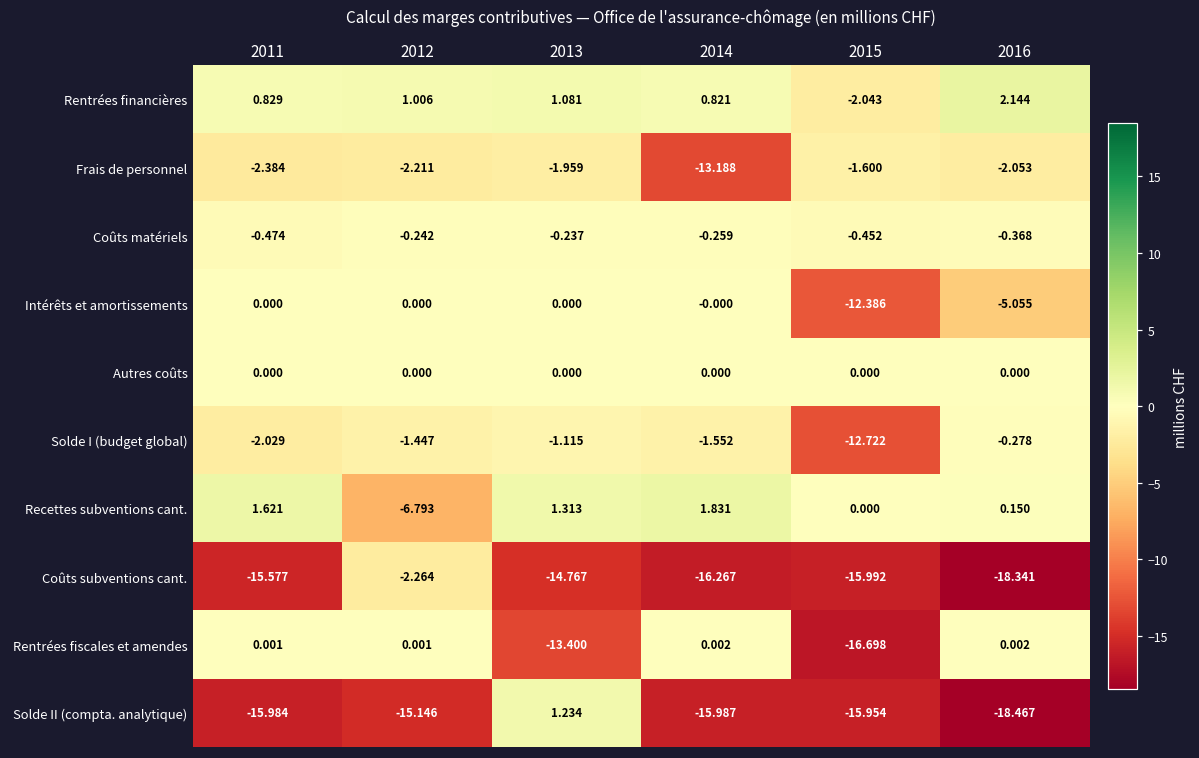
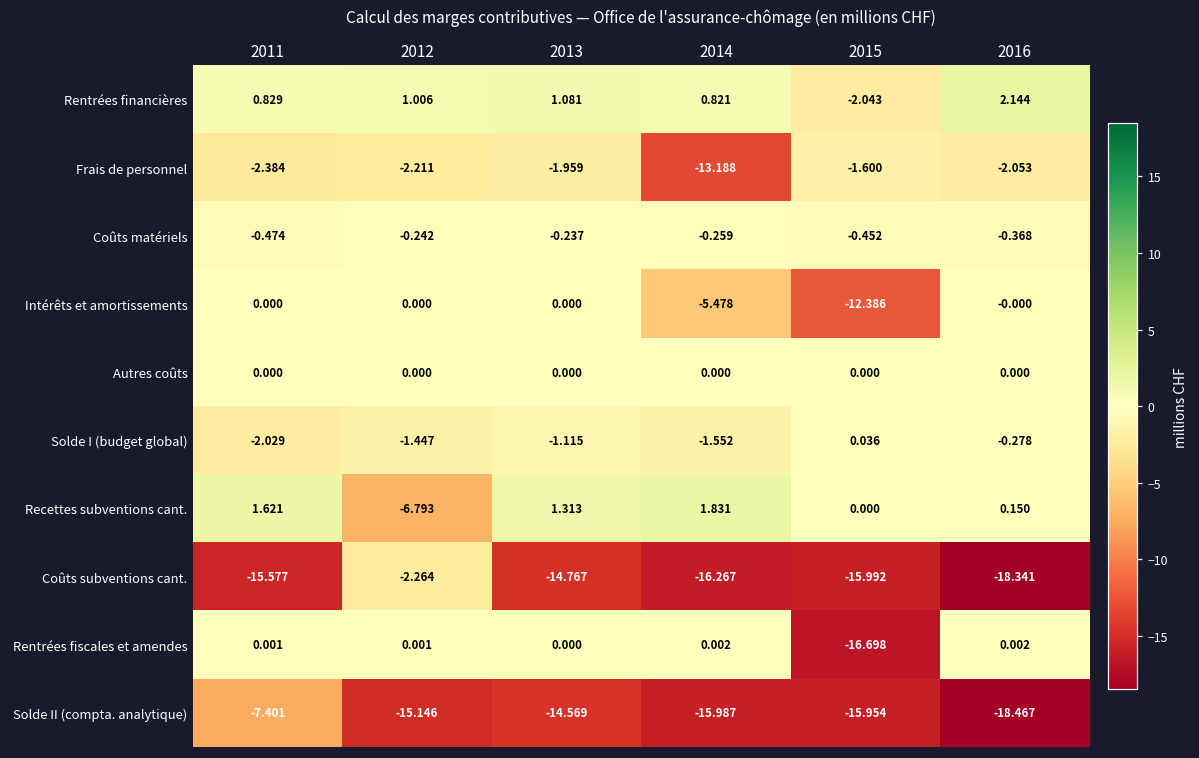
Intérêts et amortissements, 2014: -0.000 -> -5.478
Intérêts et amortissements, 2016: -5.055 -> -0.000
Solde I (budget global), 2015: -12.722 -> 0.036
Rentrées fiscales et amendes, 2013: -13.400 -> 0.000
Solde II (compta. analytique), 2011: -15.984 -> -7.401
Solde II (compta. analytique), 2013: 1.234 -> -14.569
